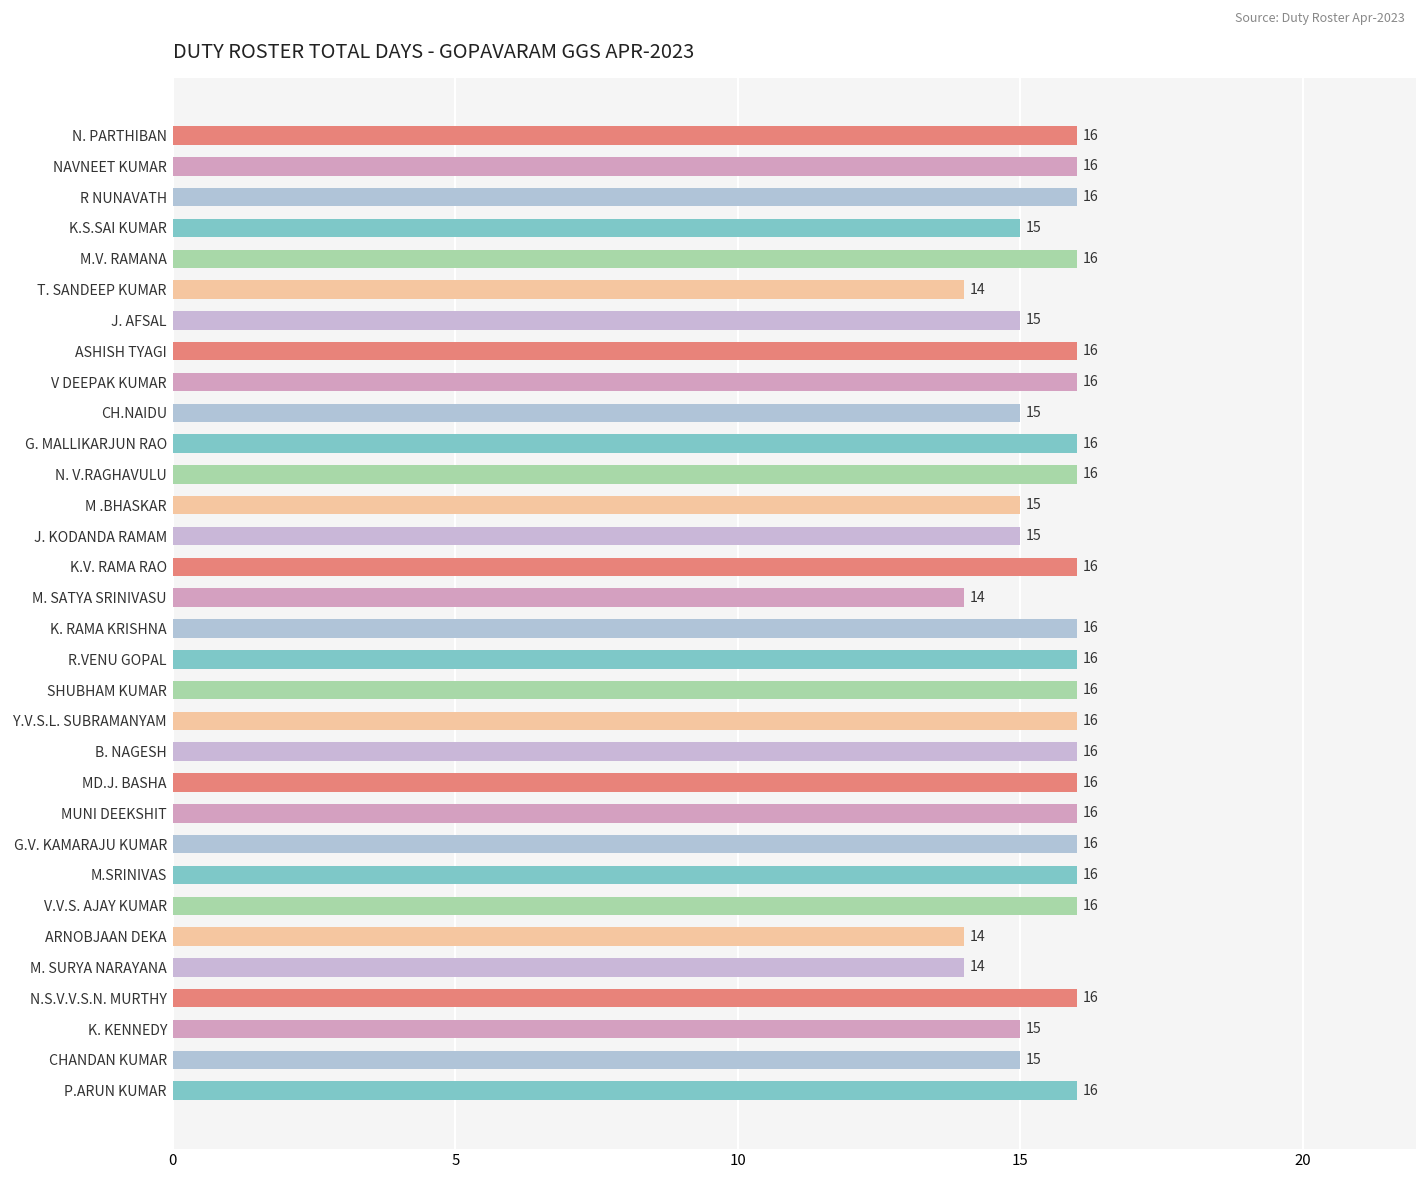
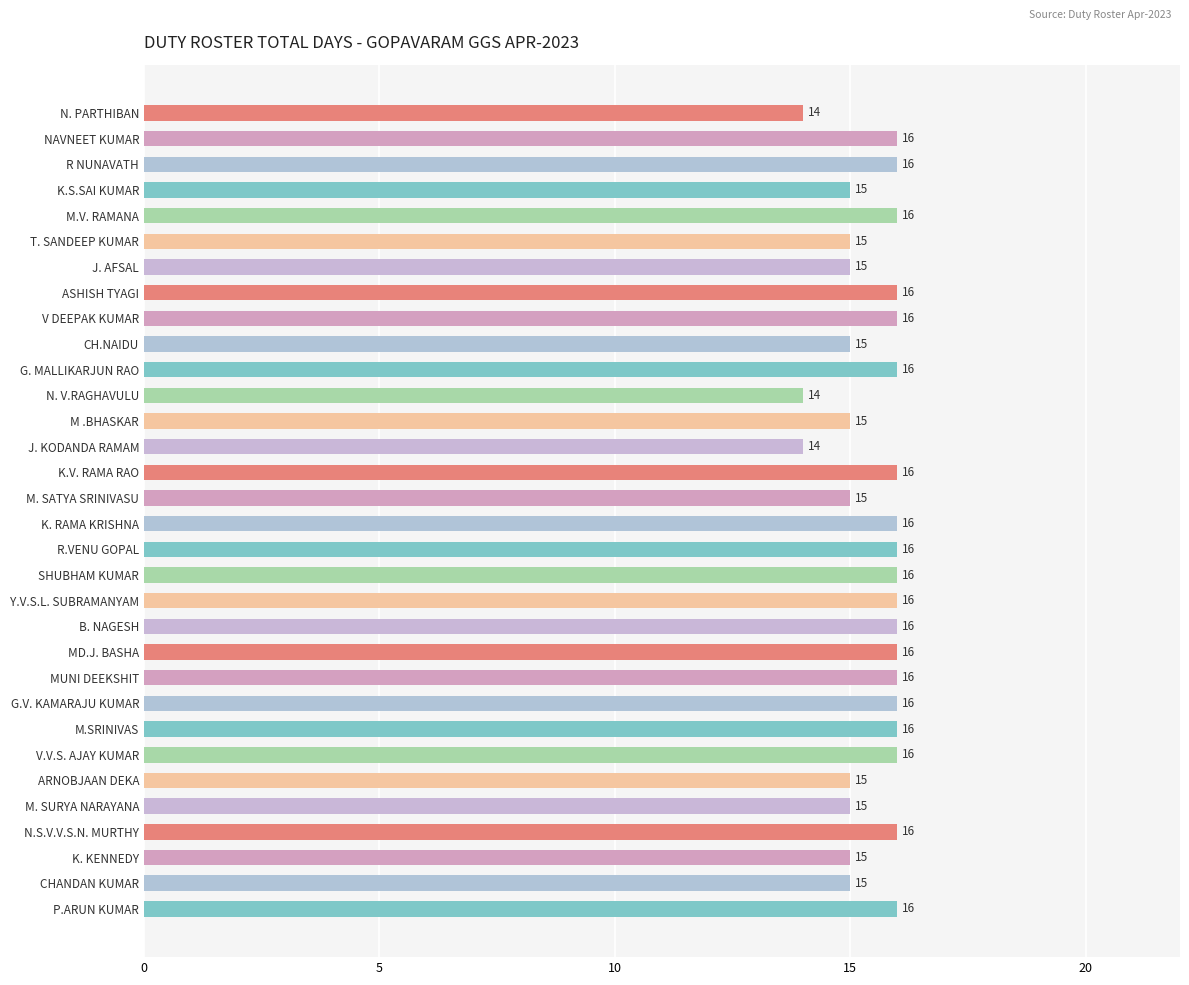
N. PARTHIBAN: 16 -> 14
T. SANDEEP KUMAR: 14 -> 15
N. V.RAGHAVULU: 16 -> 14
J. KODANDA RAMAM: 15 -> 14
M. SATYA SRINIVASU: 14 -> 15
ARNOBJAAN DEKA: 14 -> 15
M. SURYA NARAYANA: 14 -> 15
